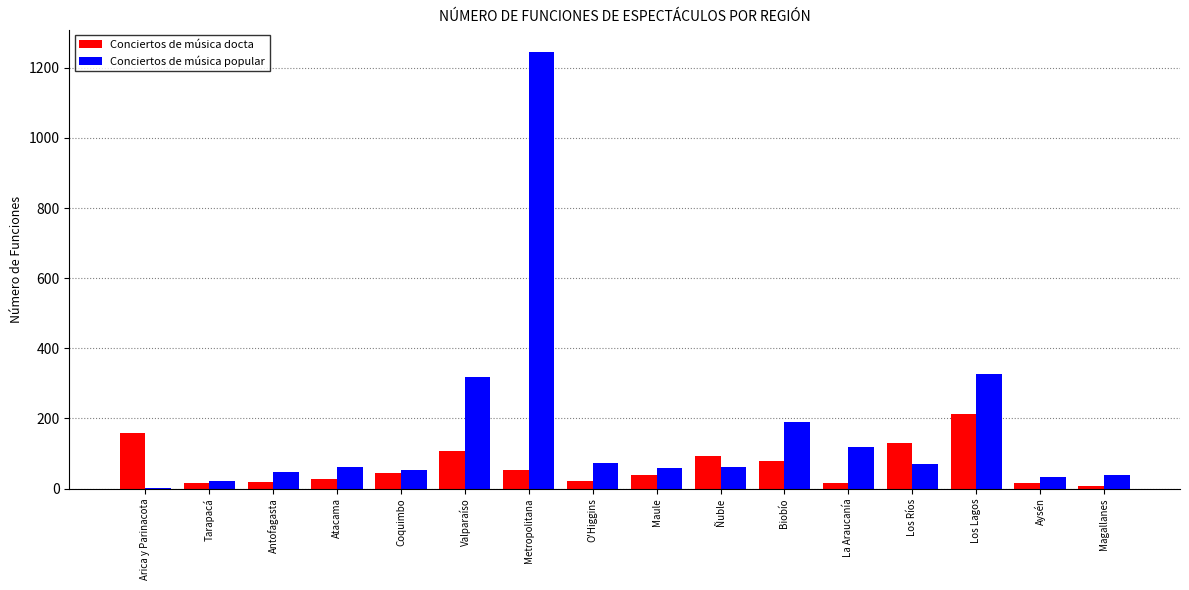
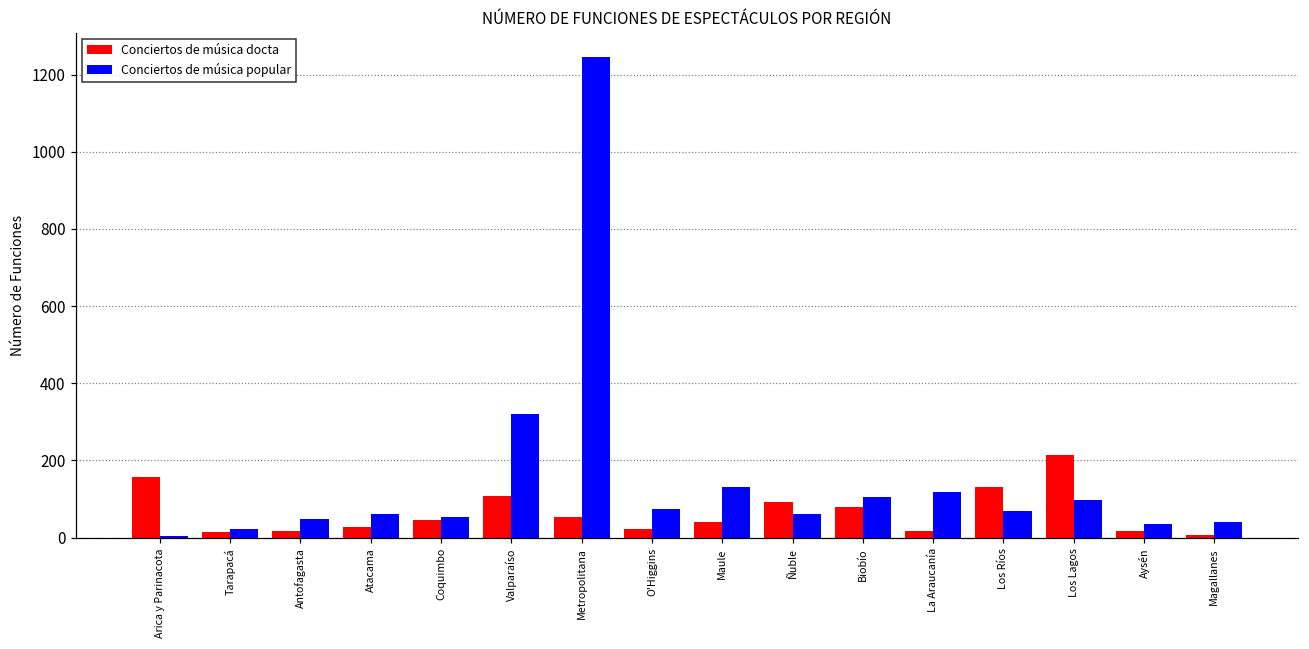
Conciertos de música popular, Maule: 60 -> 130
Conciertos de música popular, Biobío: 190 -> 100
Conciertos de música popular, Los Lagos: 330 -> 100
